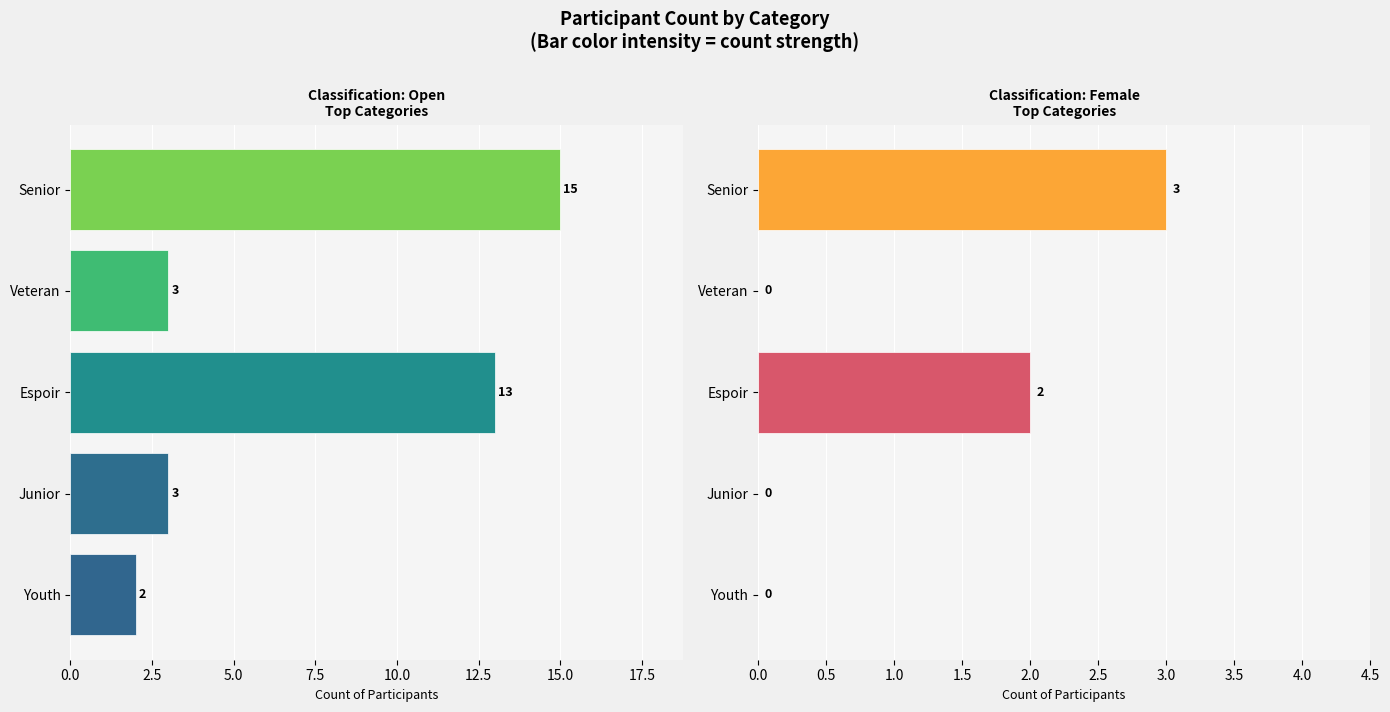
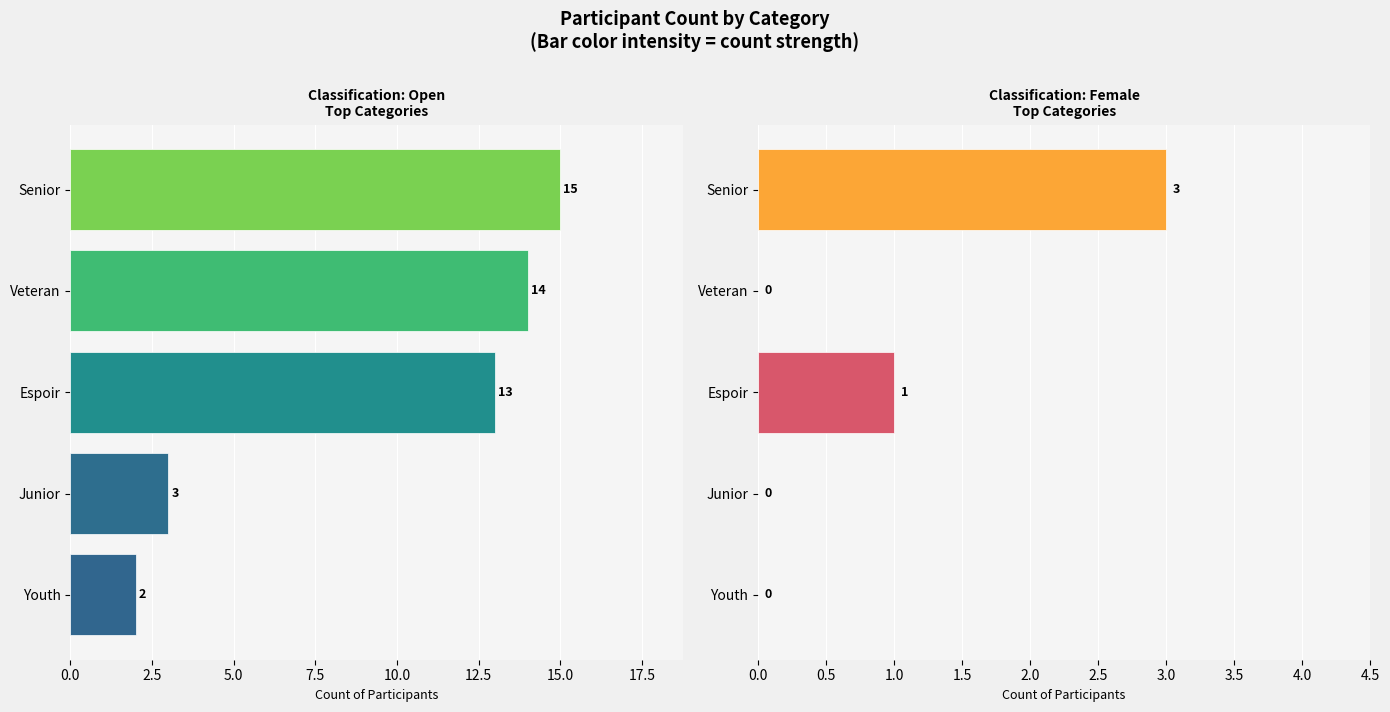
Classification: Open Top Categories, Veteran: 3 -> 14
Classification: Female Top Categories, Espoir: 2 -> 1
